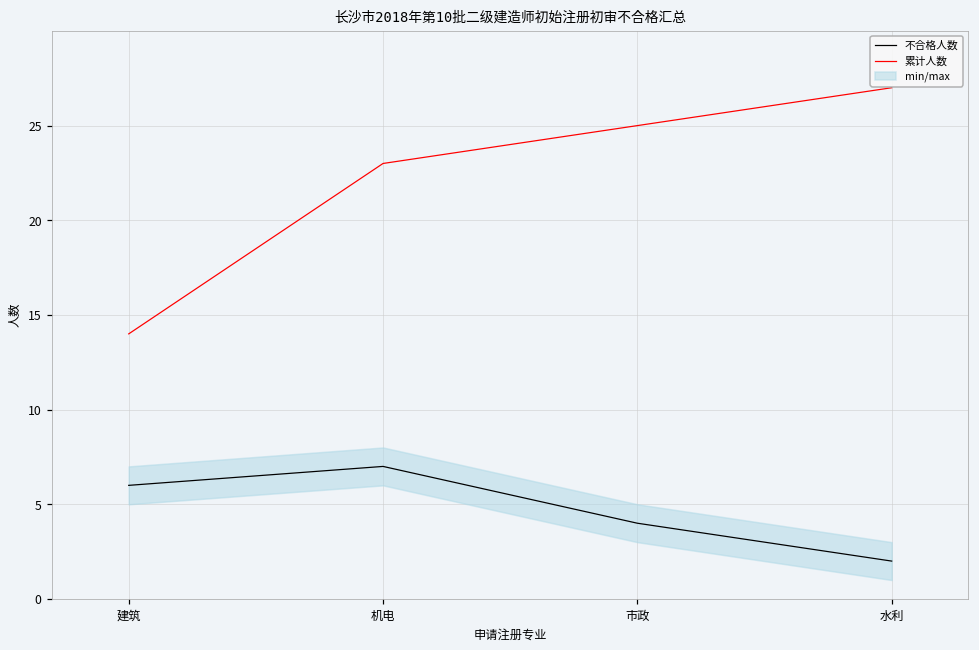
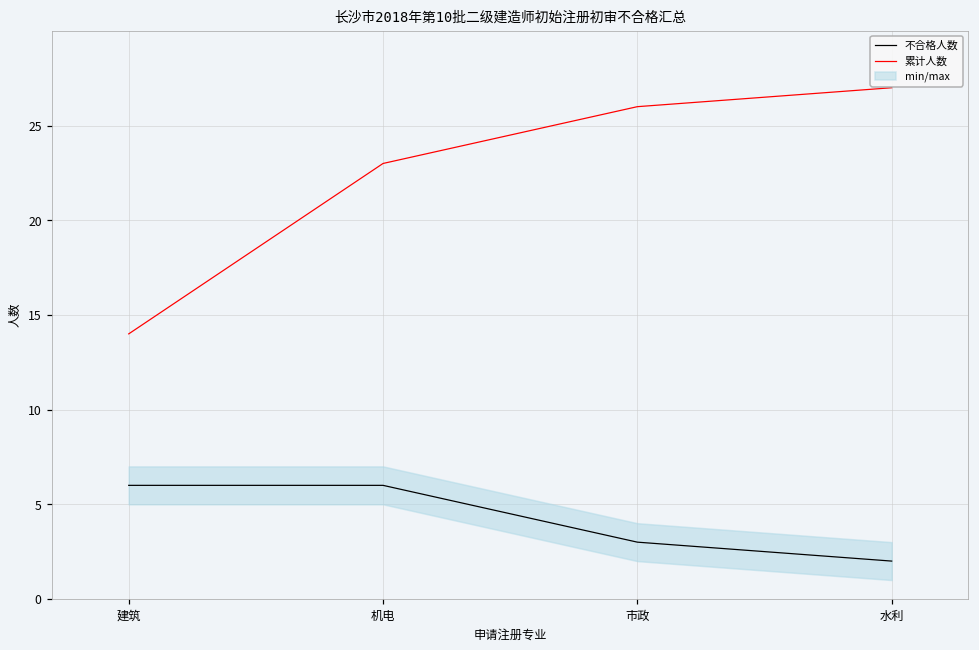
不合格人数, 机电: 7 -> 6
不合格人数, 市政: 4 -> 3
累计人数, 市政: 25 -> 26
